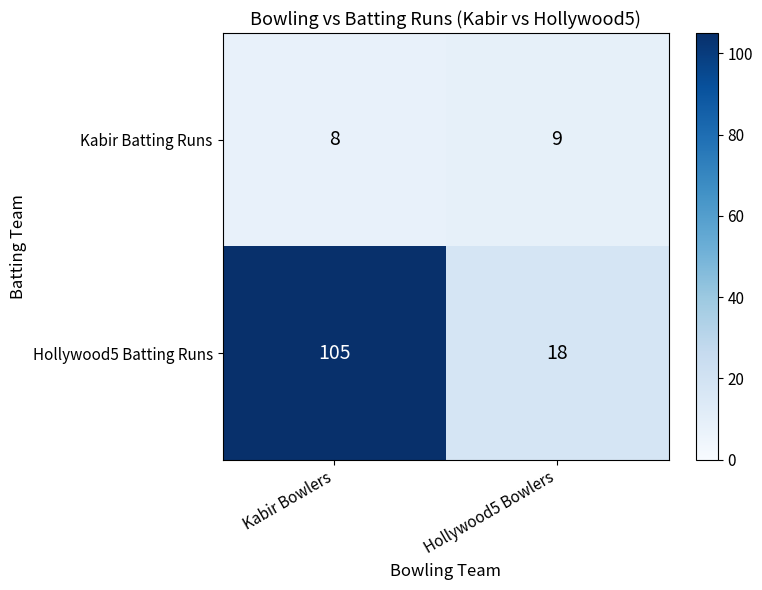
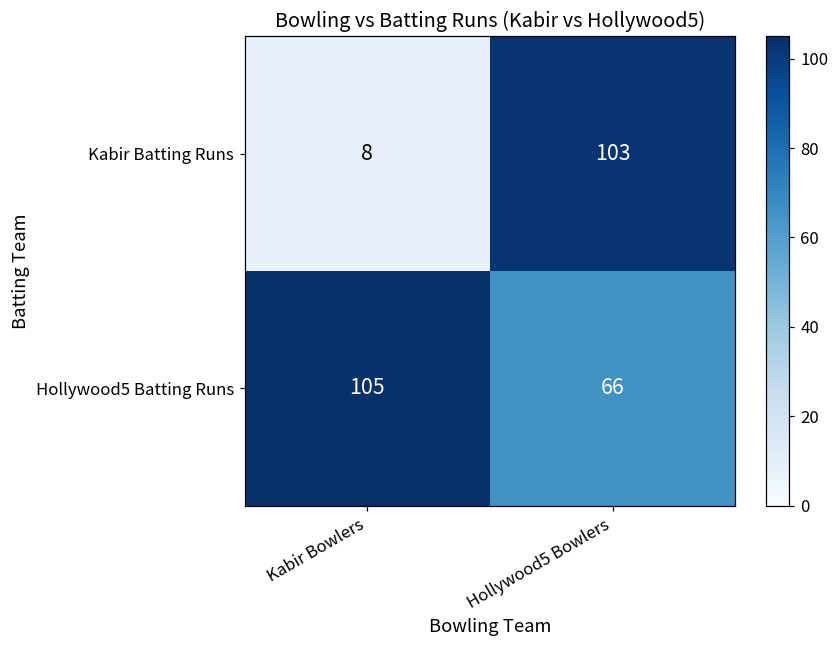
Kabir Batting Runs, Hollywood5 Bowlers: 9 -> 103
Hollywood5 Batting Runs, Hollywood5 Bowlers: 18 -> 66
